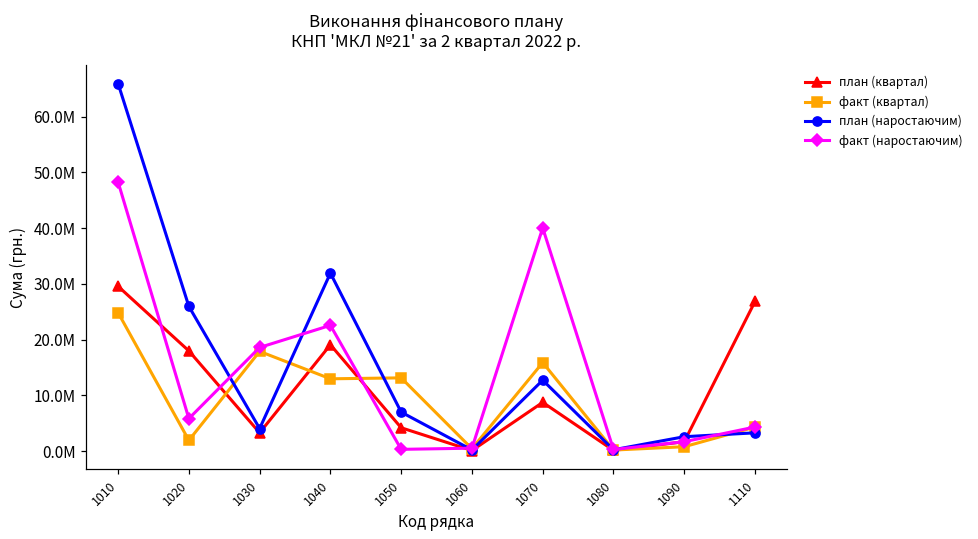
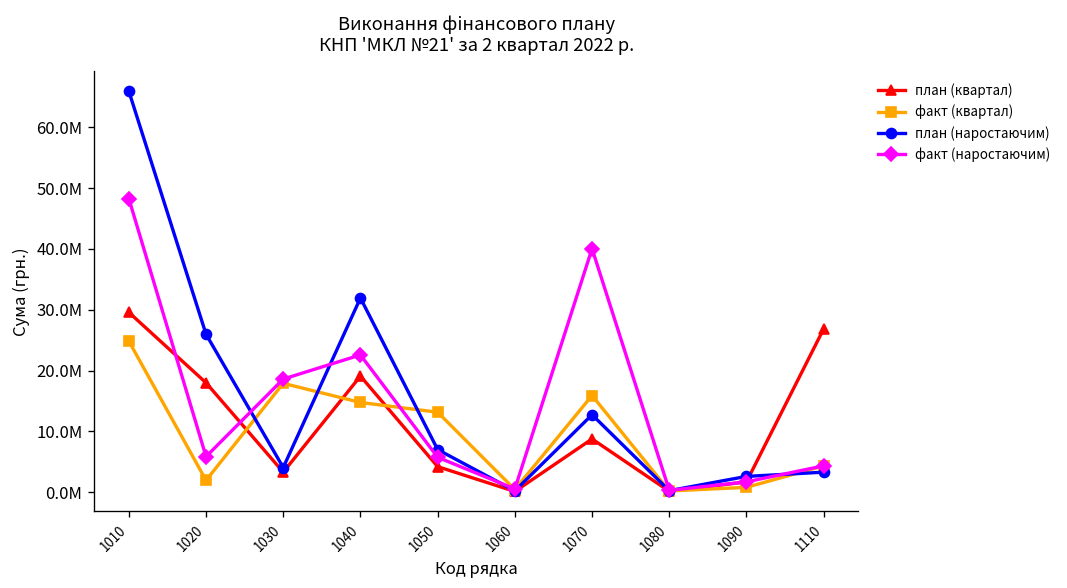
факт (квартал), 1040: 13000000 -> 15000000
факт (наростаючим), 1050: 0 -> 6000000
